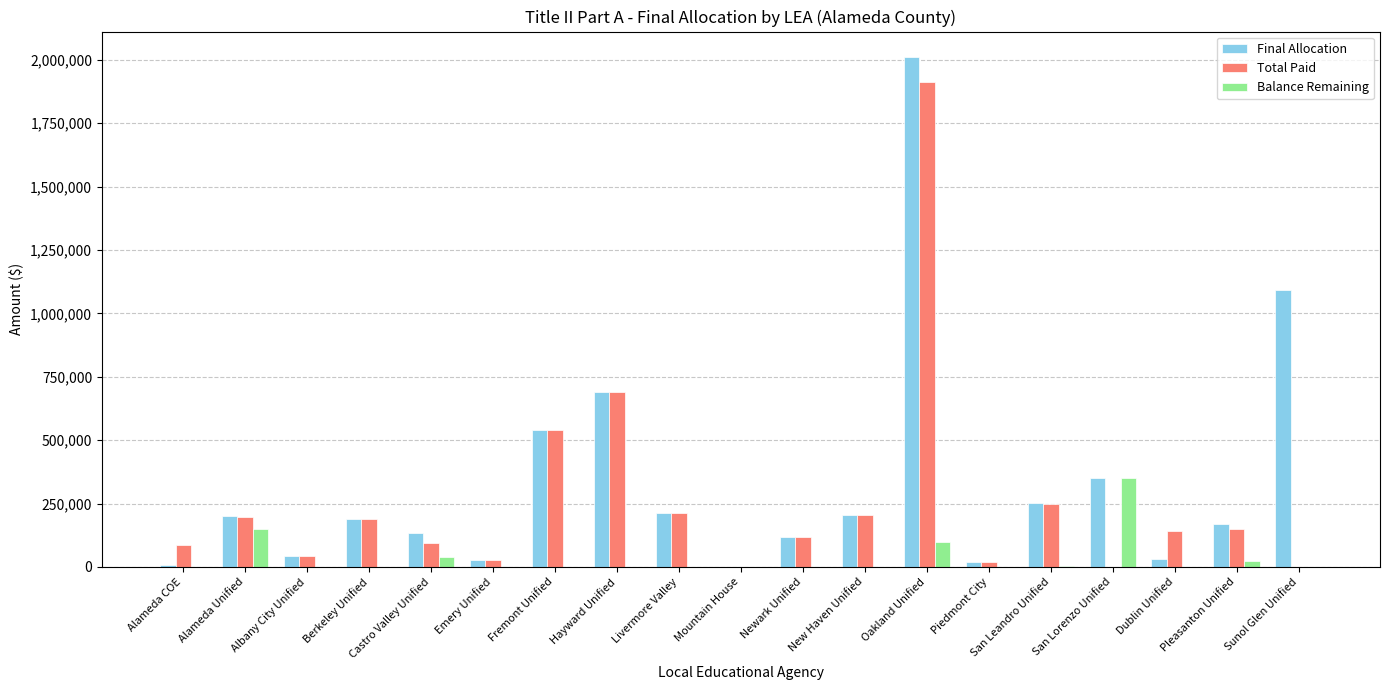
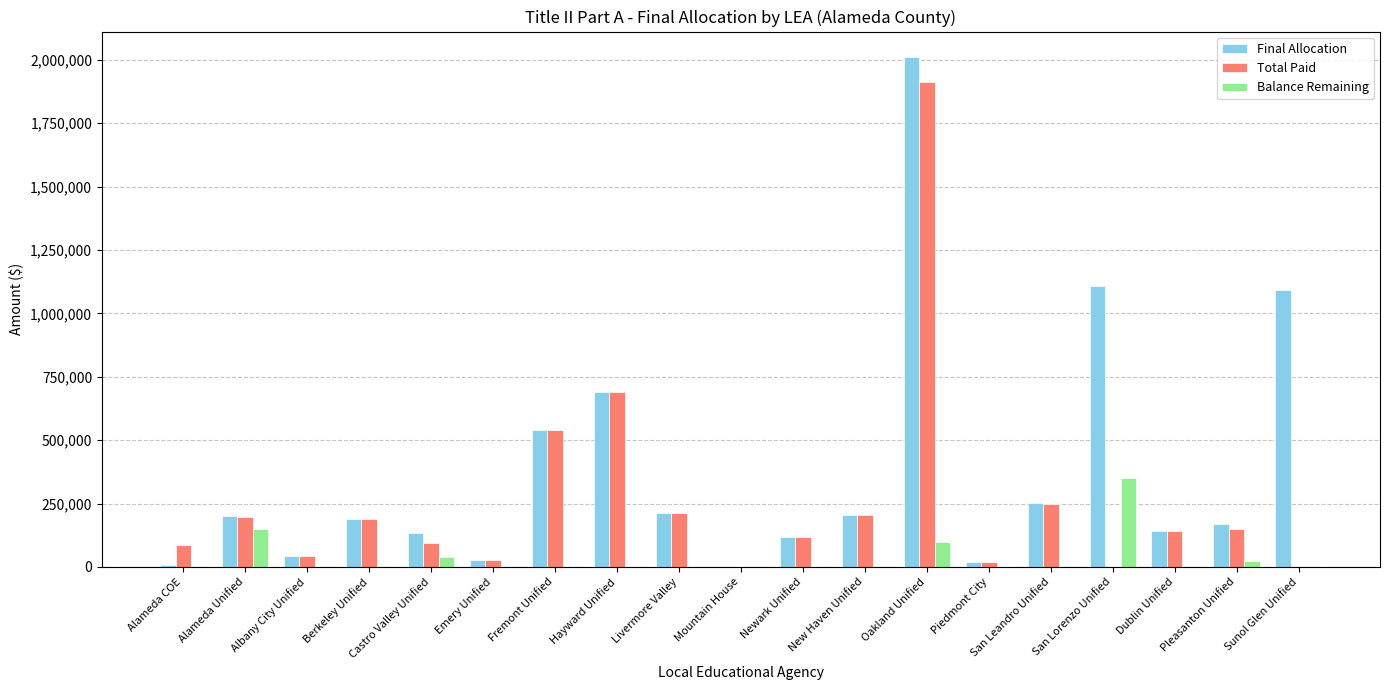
Final Allocation, San Lorenzo Unified: 350,000 -> 1,110,000
Final Allocation, Dublin Unified: 30,000 -> 140,000
